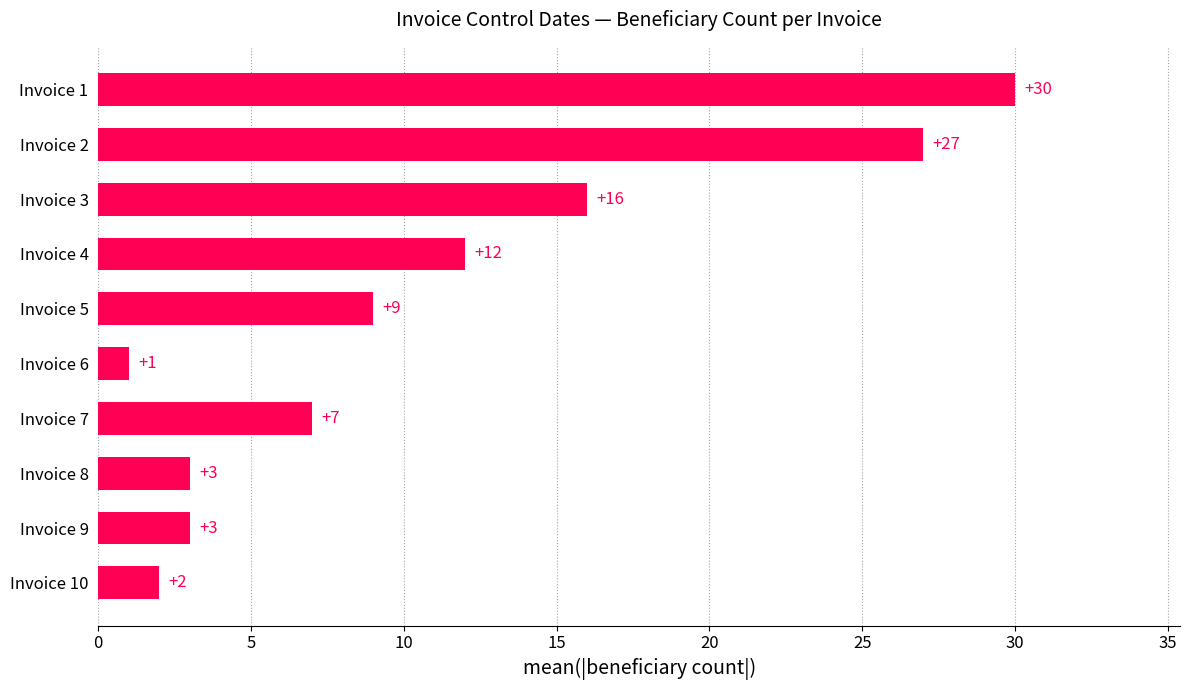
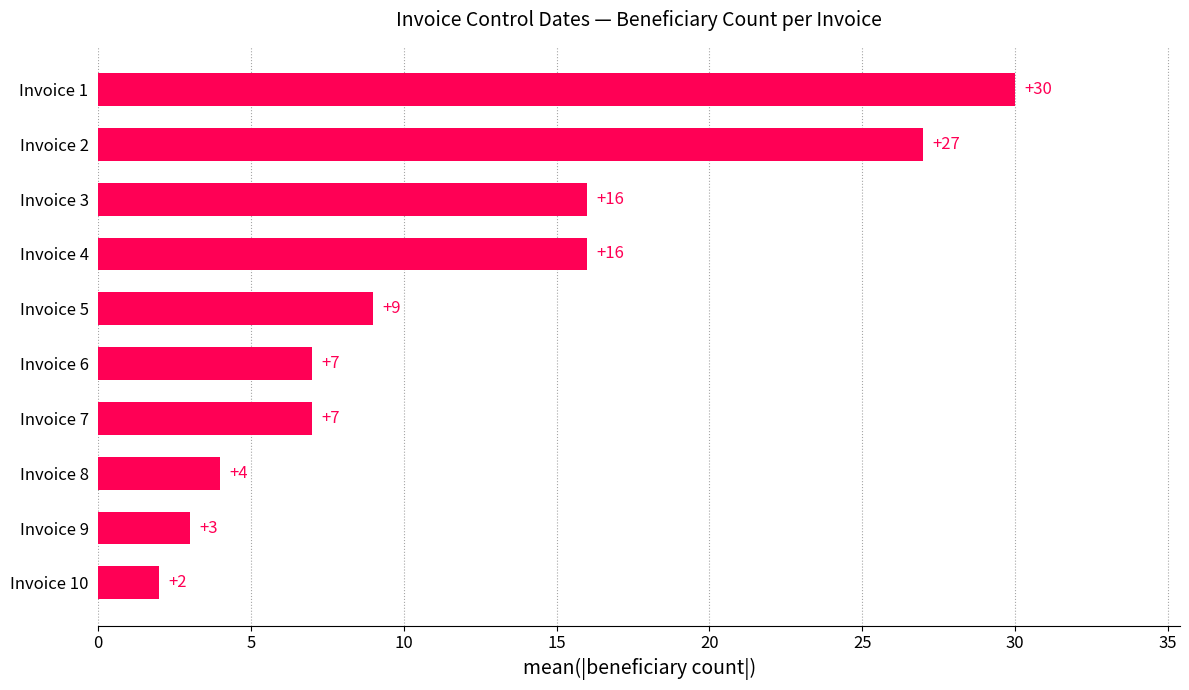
Invoice 4: +12 -> +16
Invoice 6: +1 -> +7
Invoice 8: +3 -> +4
